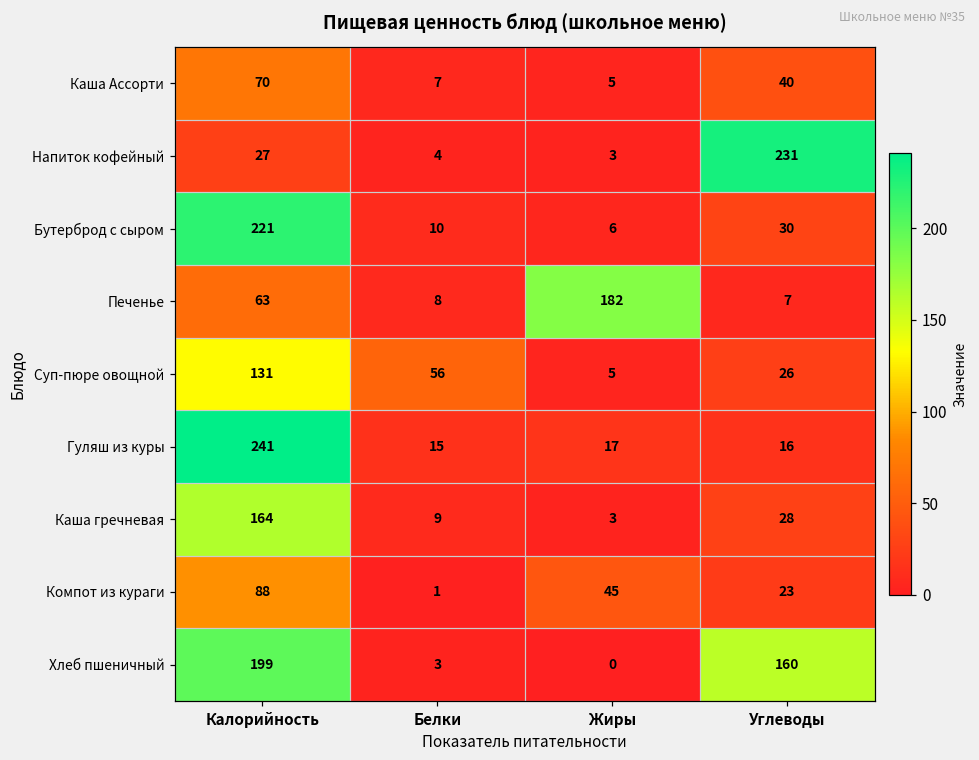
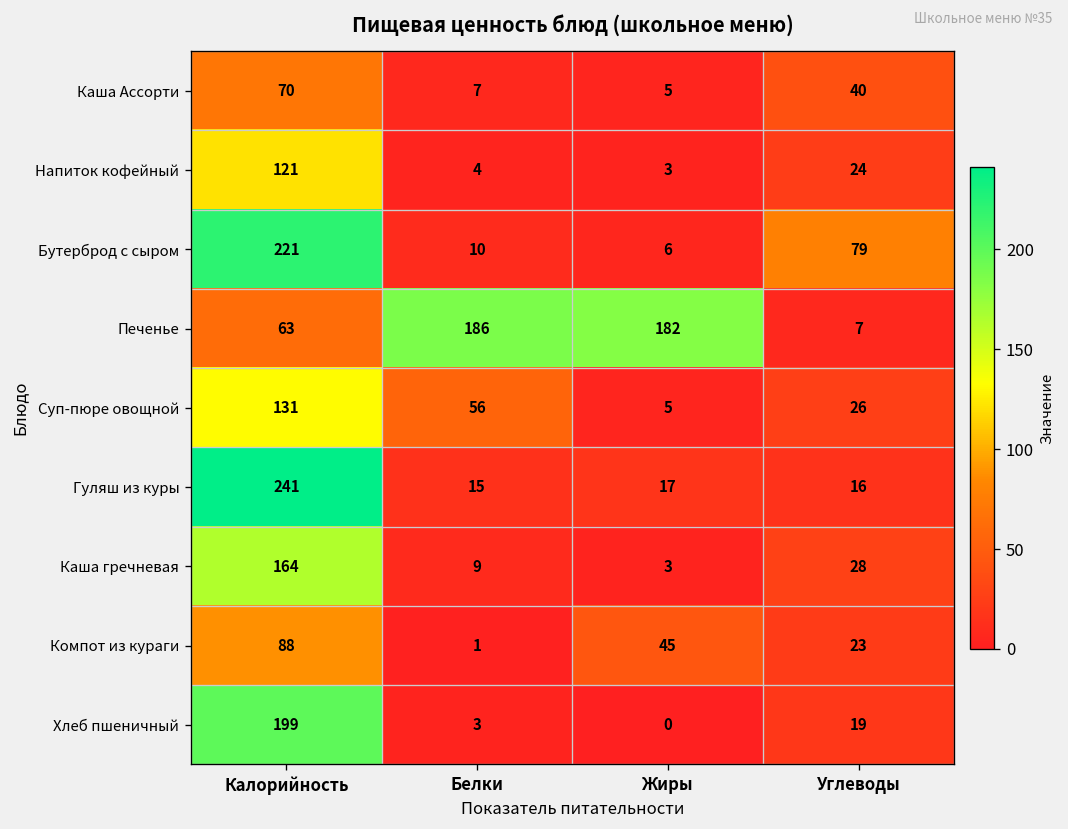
Напиток кофейный, Калорийность: 27 -> 121
Напиток кофейный, Углеводы: 231 -> 24
Бутерброд с сыром, Углеводы: 30 -> 79
Печенье, Белки: 8 -> 186
Хлеб пшеничный, Углеводы: 160 -> 19
